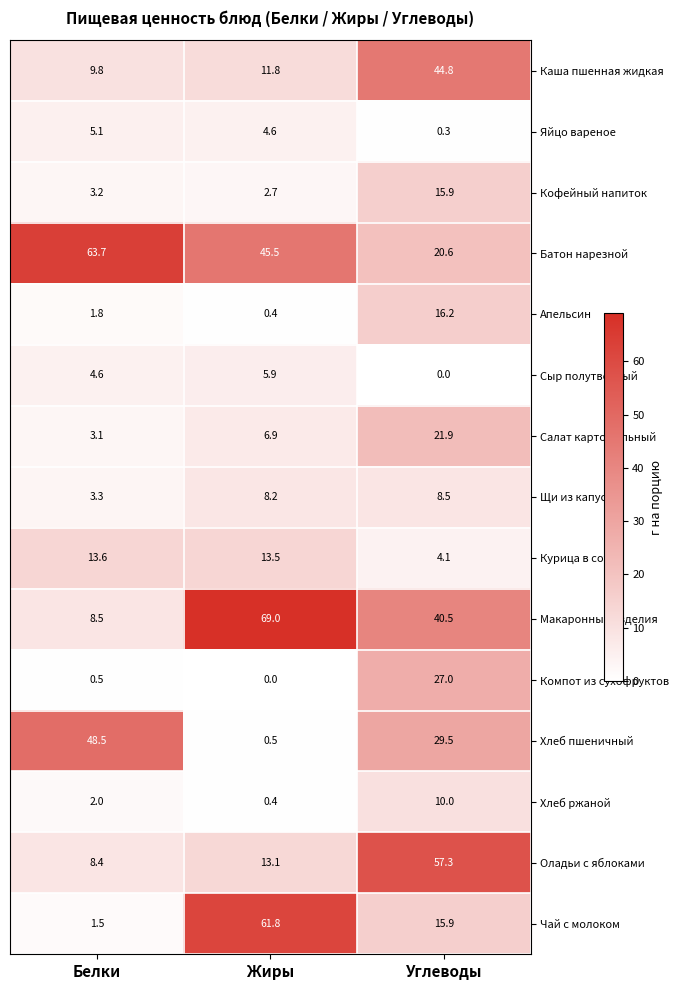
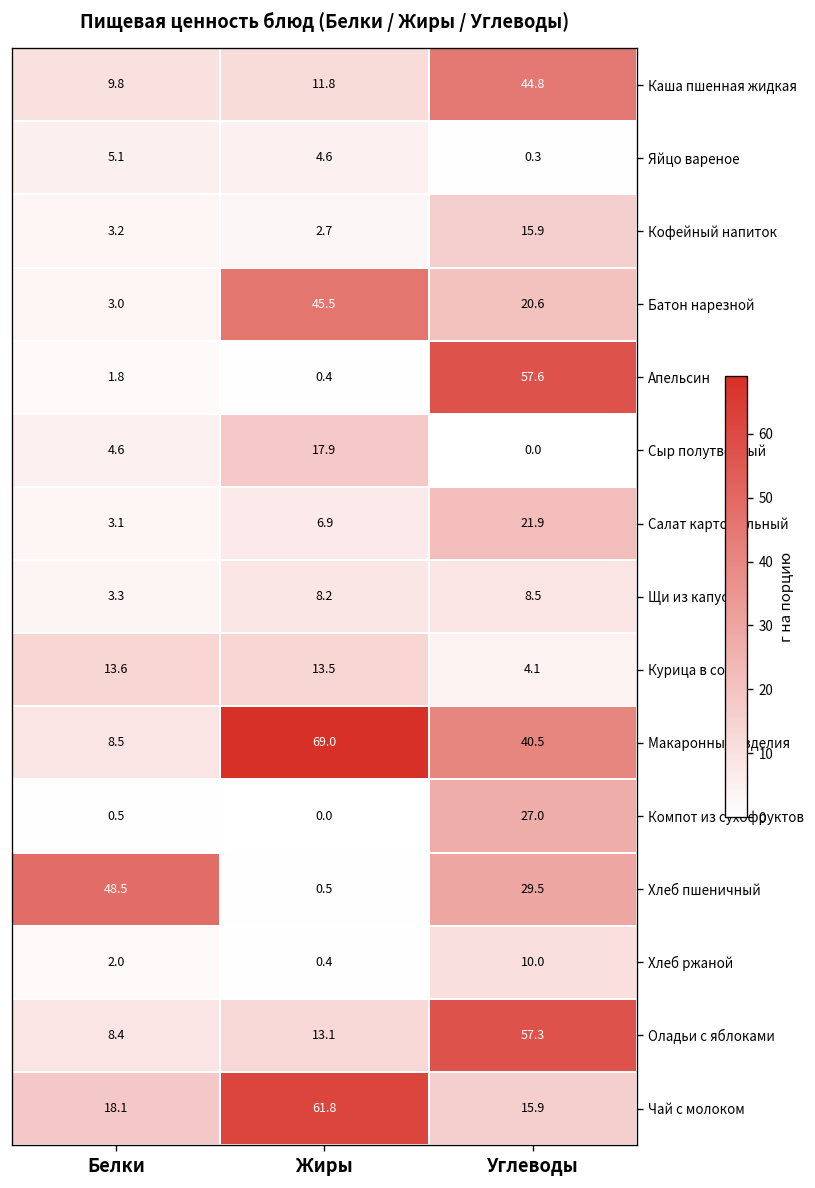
Батон нарезной, Белки: 63.7 -> 3.0
Апельсин, Углеводы: 16.2 -> 57.6
Сыр полутвердый, Жиры: 5.9 -> 17.9
Чай с молоком, Белки: 1.5 -> 18.1
